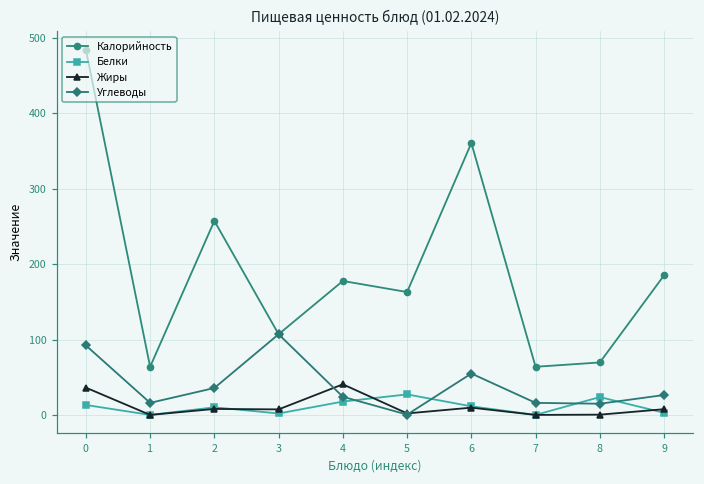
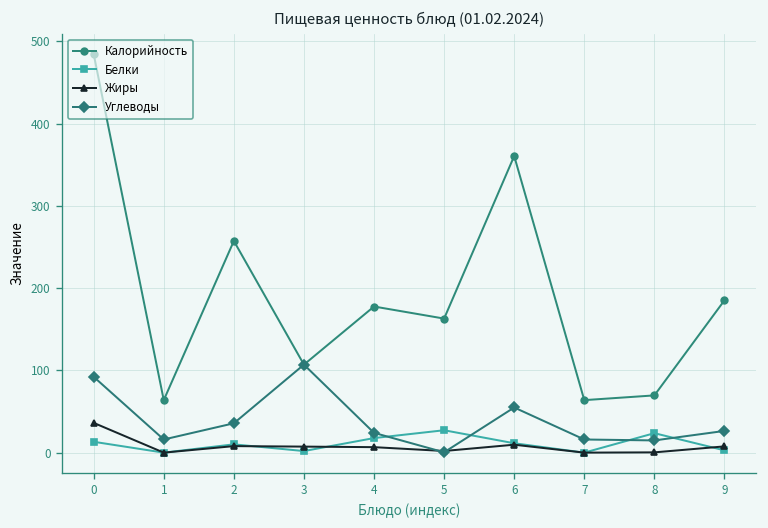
Жиры, 4: 40 -> 10
